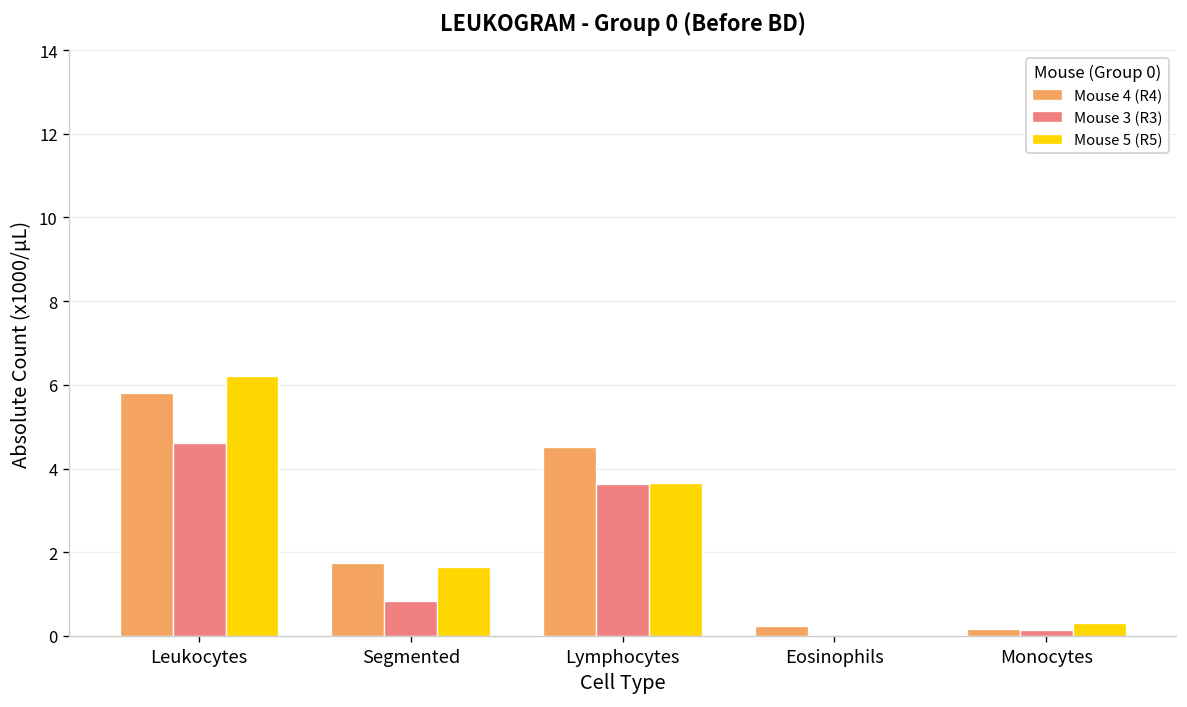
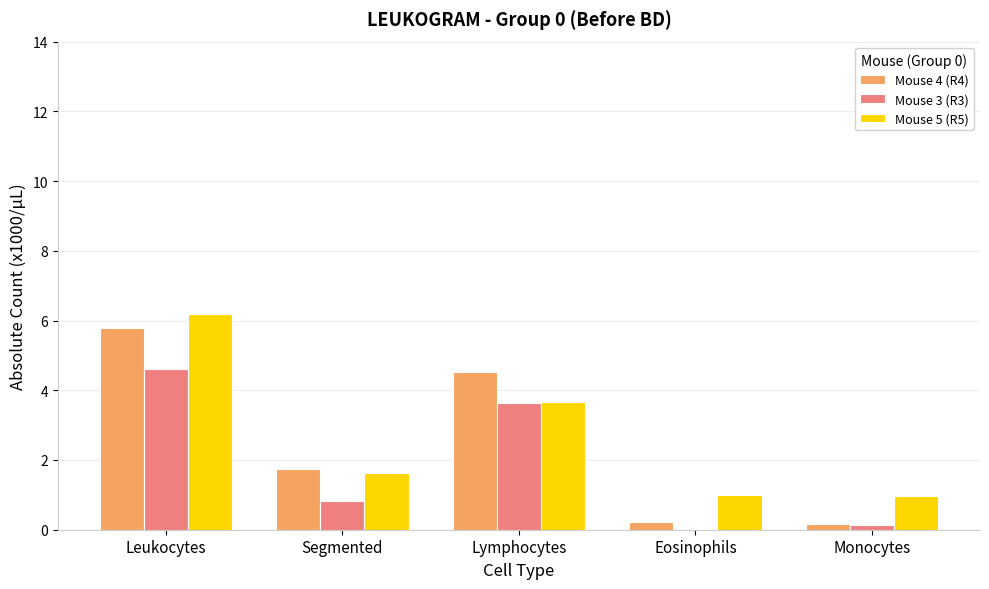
Mouse 5 (R5), Eosinophils: 0 -> 1
Mouse 5 (R5), Monocytes: 0.3 -> 1.0
